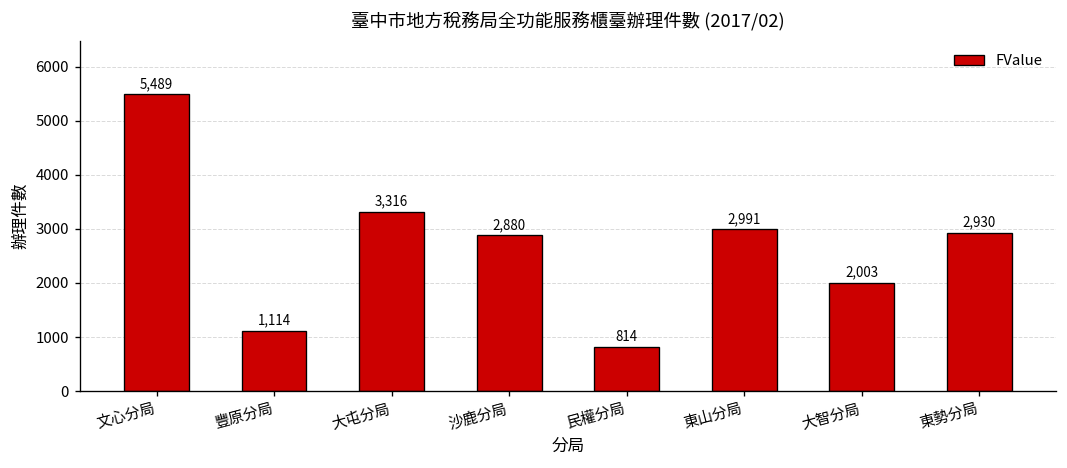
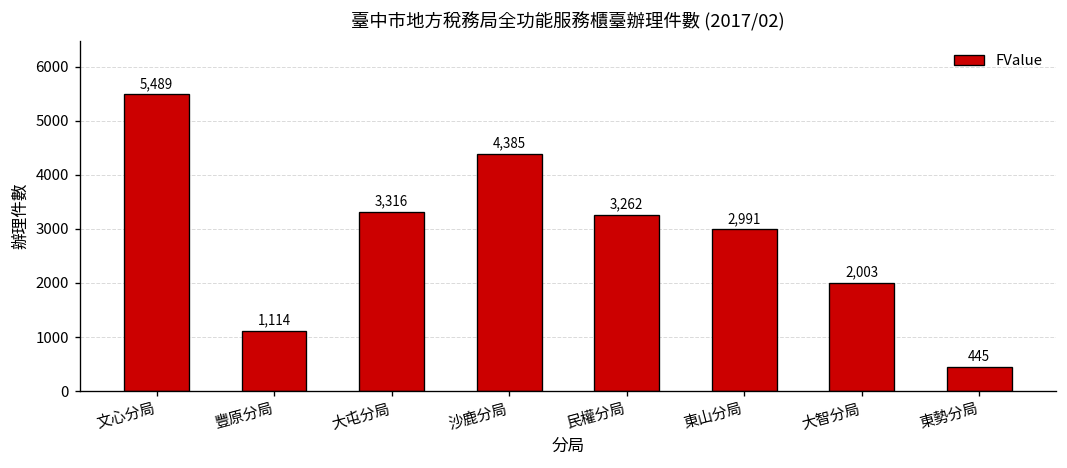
沙鹿分局: 2,880 -> 4,385
民權分局: 814 -> 3,262
東勢分局: 2,930 -> 445
